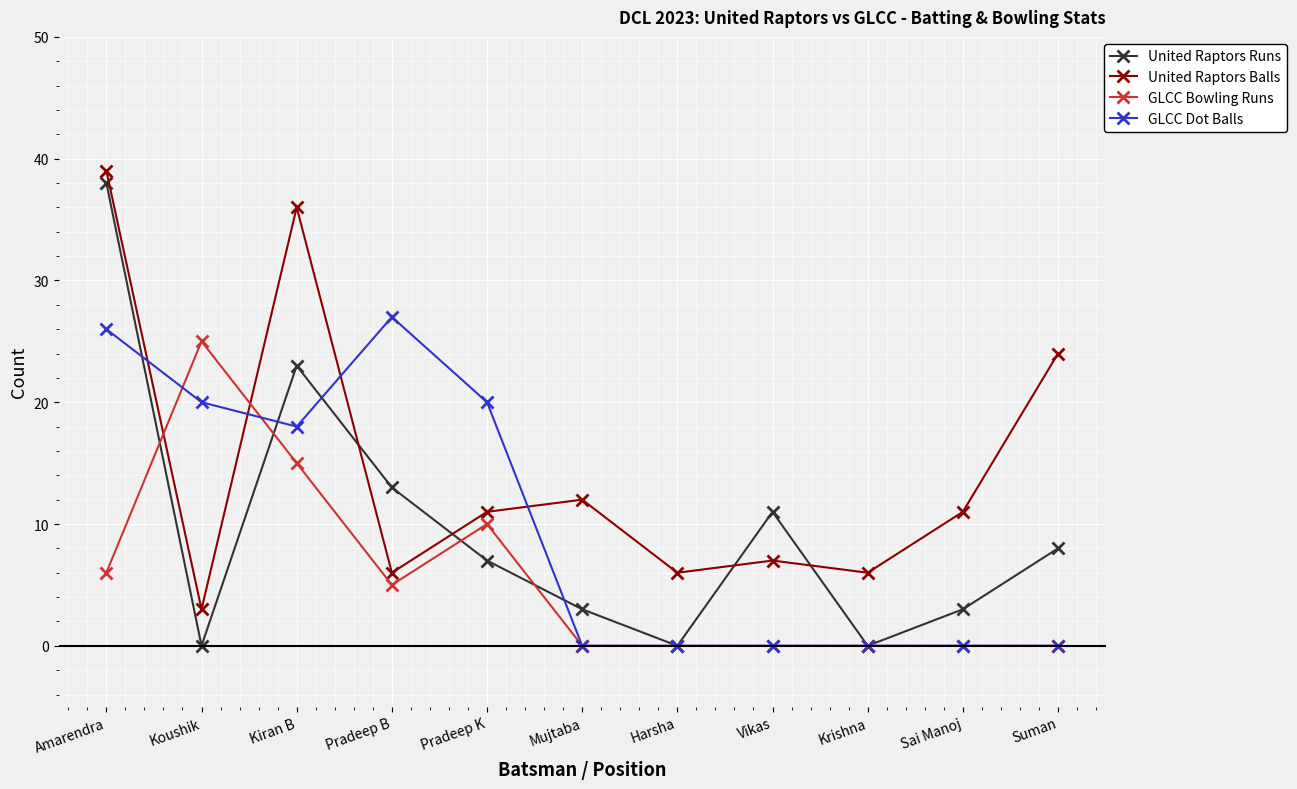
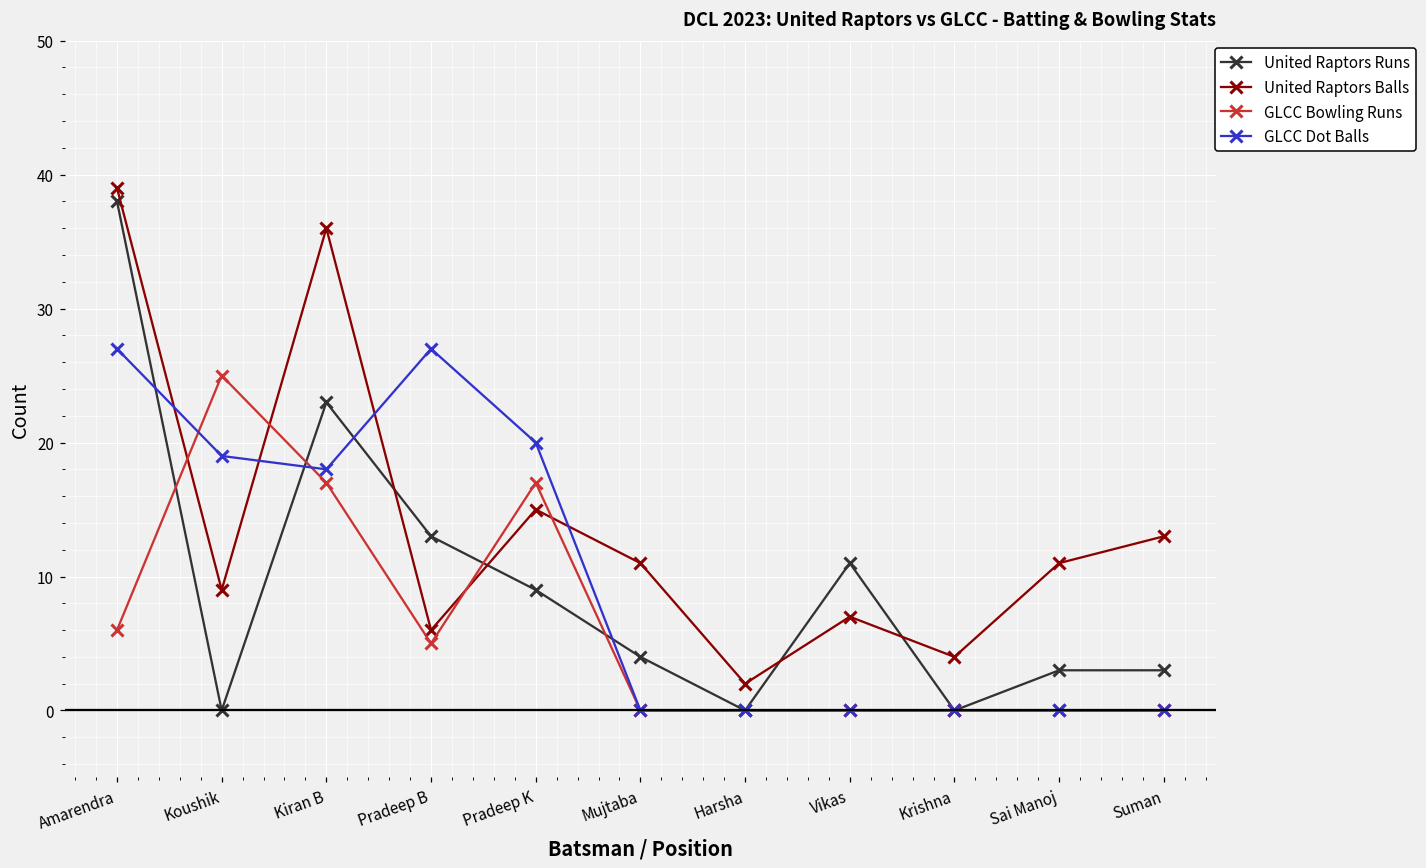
GLCC Dot Balls, Amarendra: 26 -> 27
United Raptors Balls, Koushik: 3 -> 9
GLCC Dot Balls, Koushik: 20 -> 19
GLCC Bowling Runs, Kiran B: 15 -> 17
United Raptors Runs, Pradeep K: 7 -> 9
United Raptors Balls, Pradeep K: 11 -> 15
GLCC Bowling Runs, Pradeep K: 10 -> 17
United Raptors Runs, Mujtaba: 3 -> 4
United Raptors Balls, Mujtaba: 12 -> 11
United Raptors Balls, Harsha: 6 -> 2
United Raptors Balls, Krishna: 6 -> 4
United Raptors Runs, Suman: 8 -> 3
United Raptors Balls, Suman: 24 -> 13
